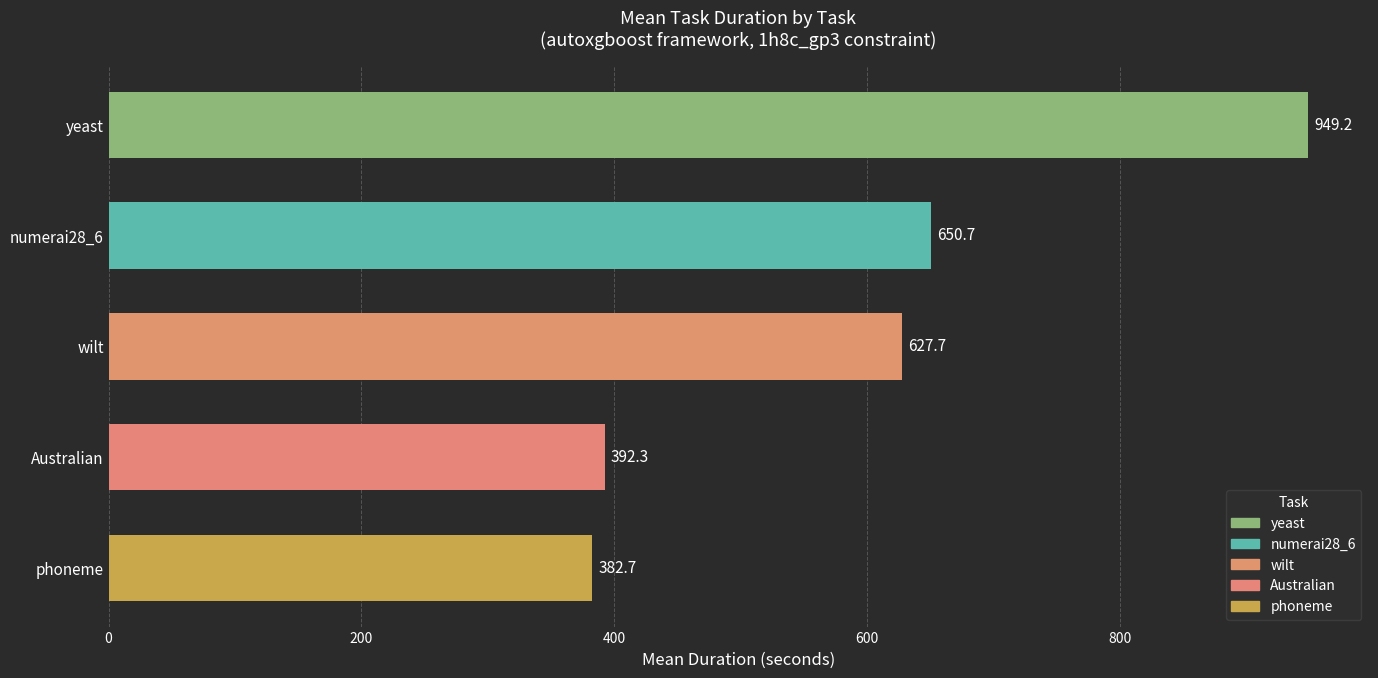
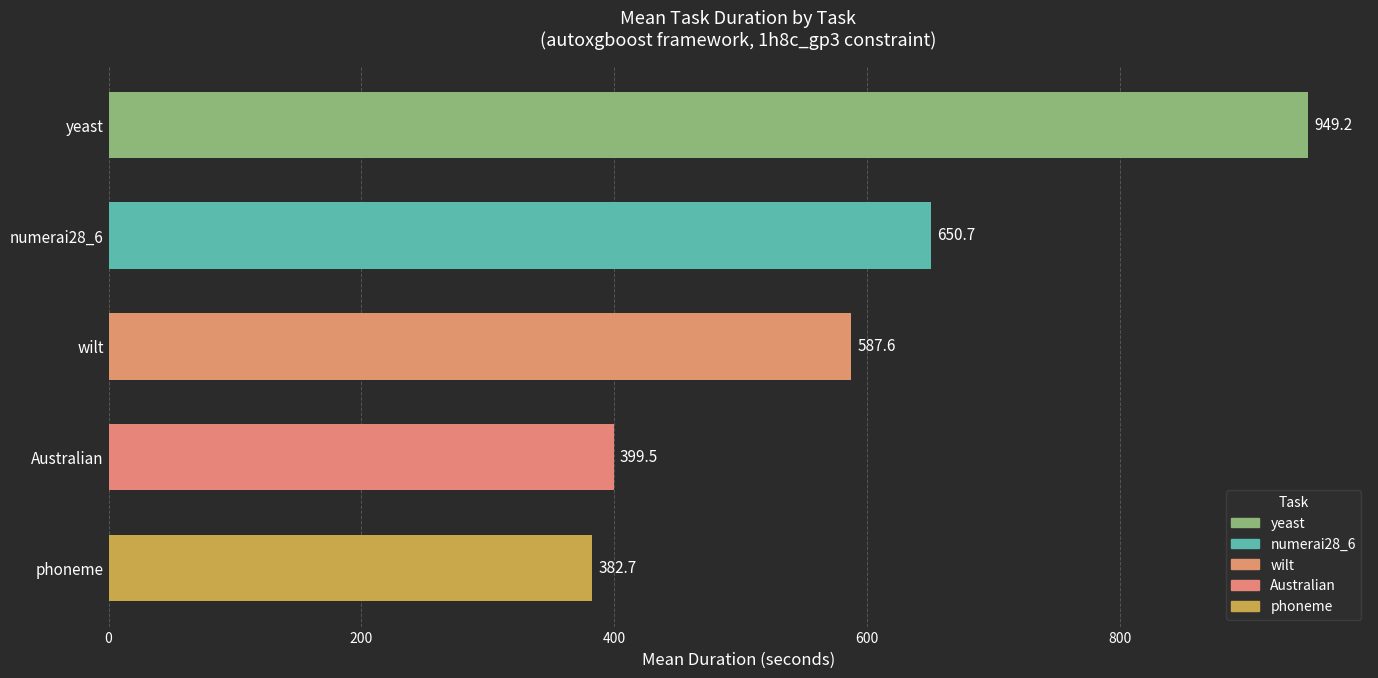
wilt: 627.7 -> 587.6
Australian: 392.3 -> 399.5
